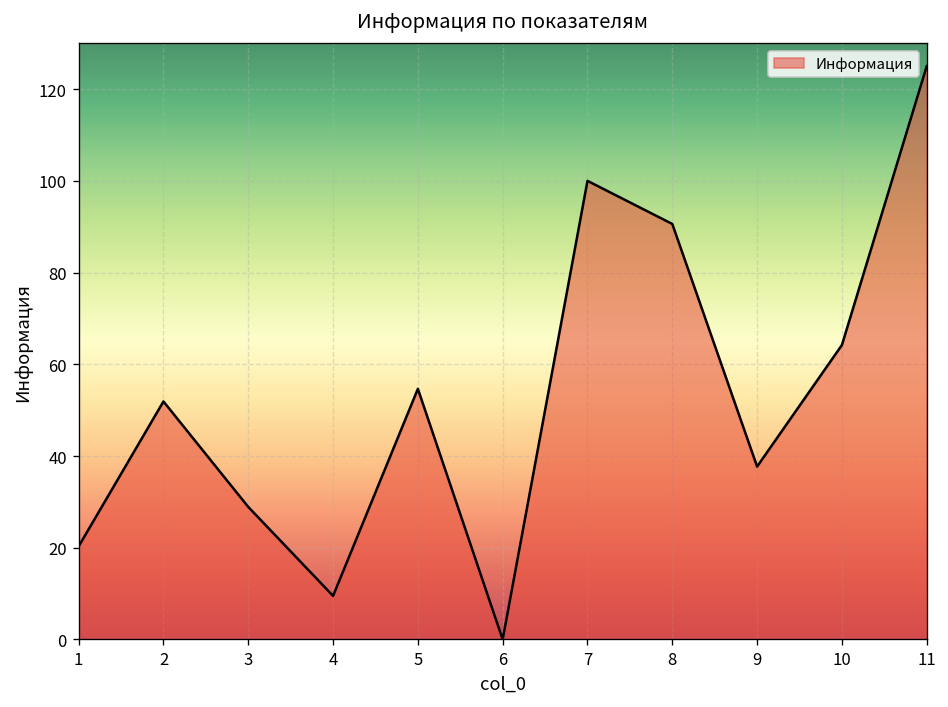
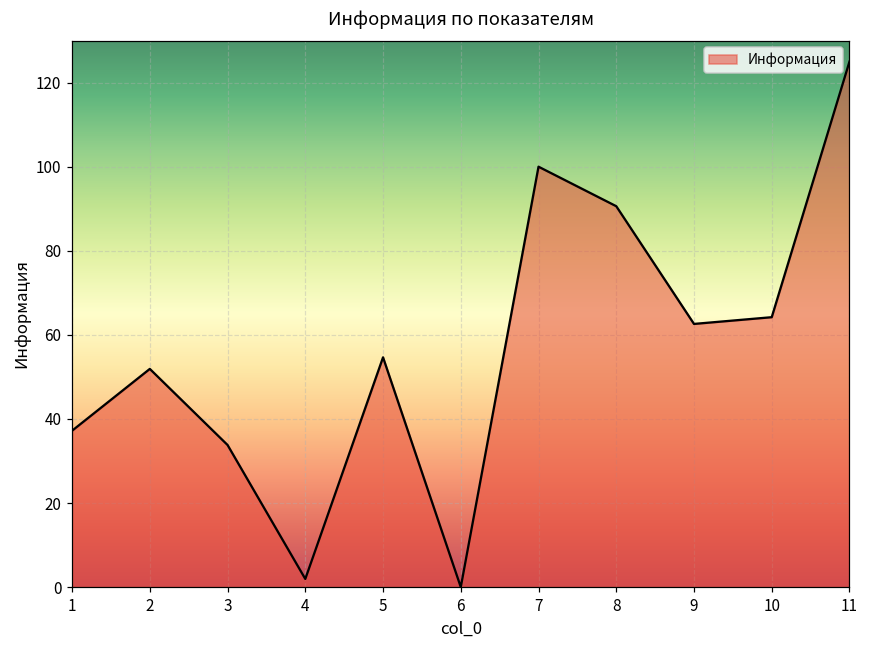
1: 20 -> 37
3: 29 -> 34
4: 10 -> 2
9: 38 -> 63
